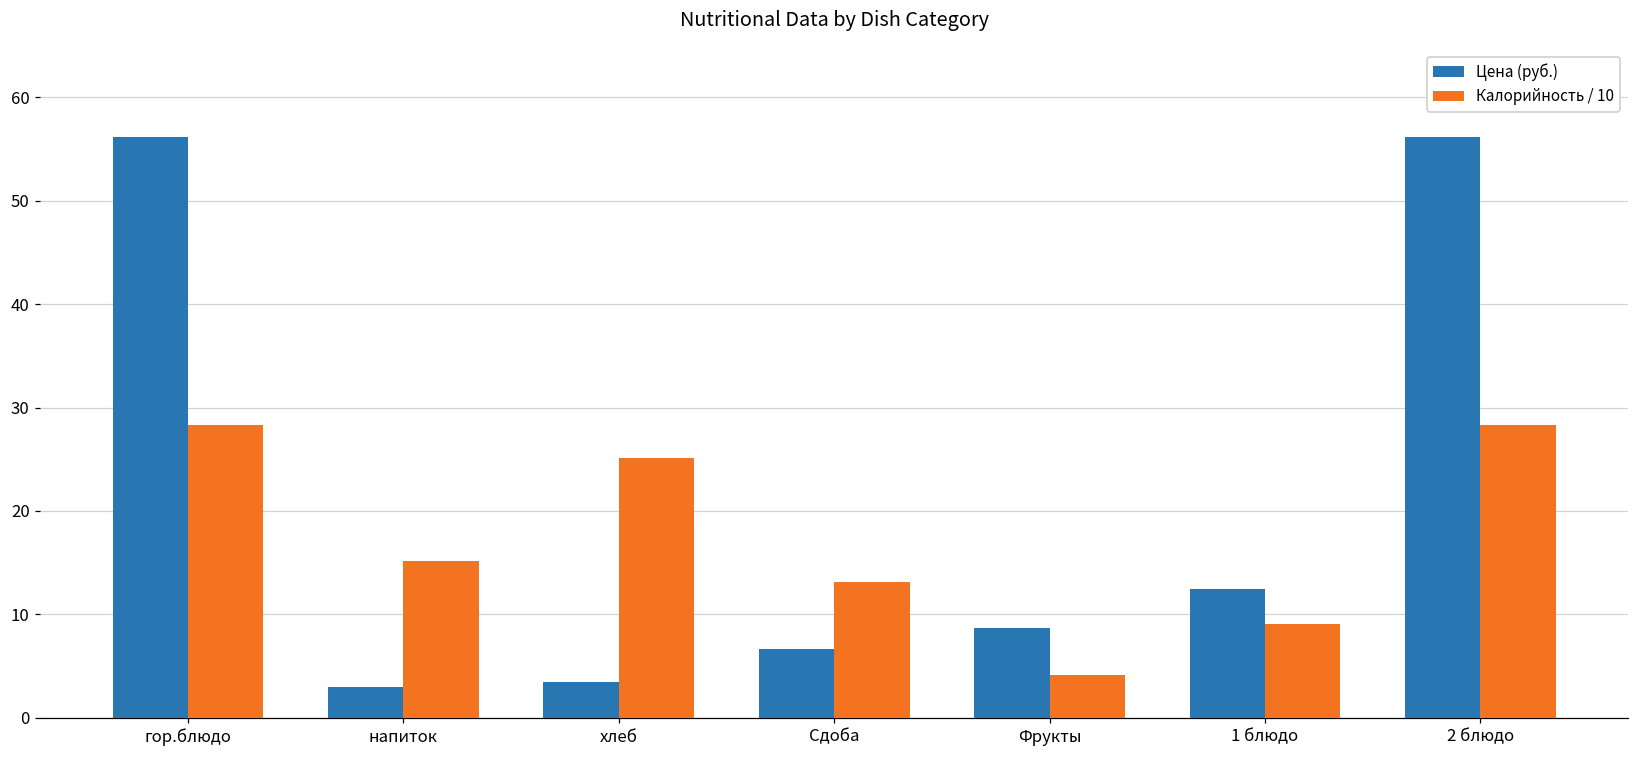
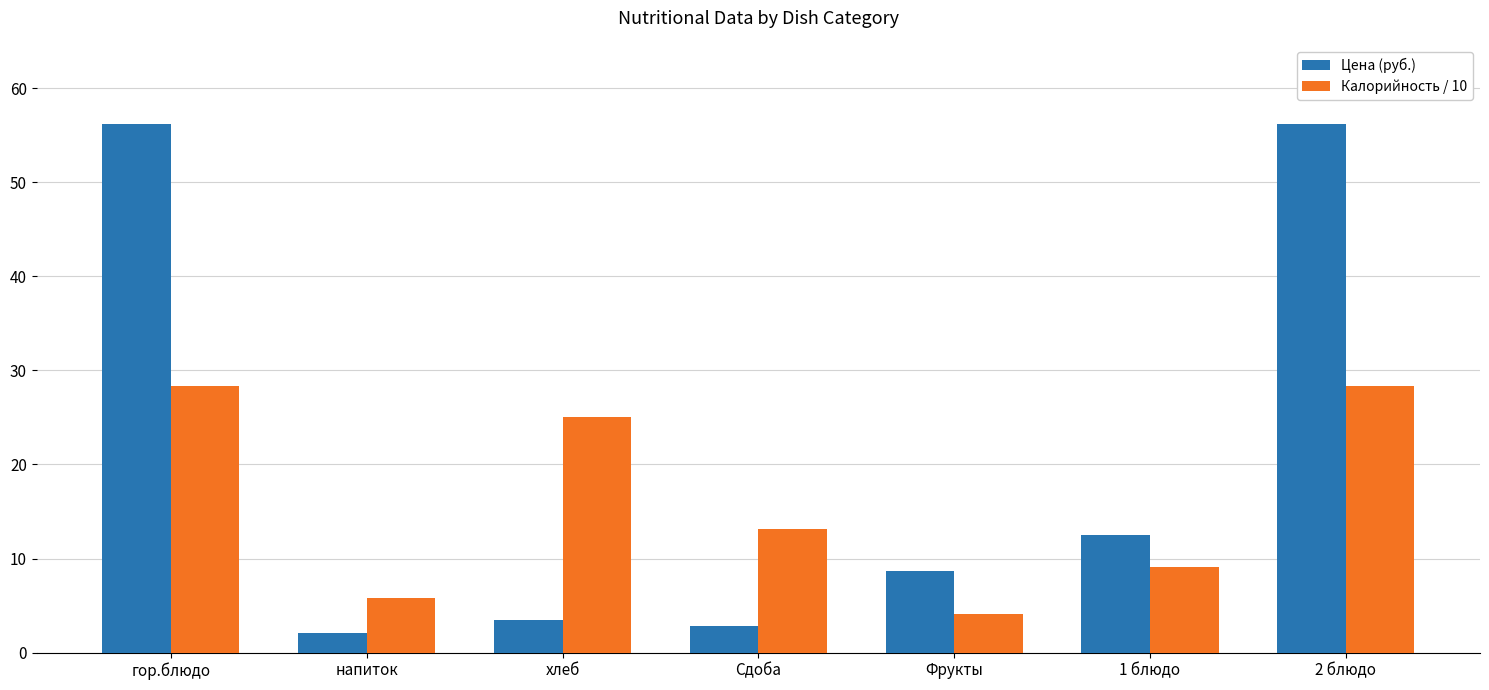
Цена (руб.), напиток: 3 -> 2
Калорийность / 10, напиток: 15 -> 6
Цена (руб.), Сдоба: 7 -> 3
